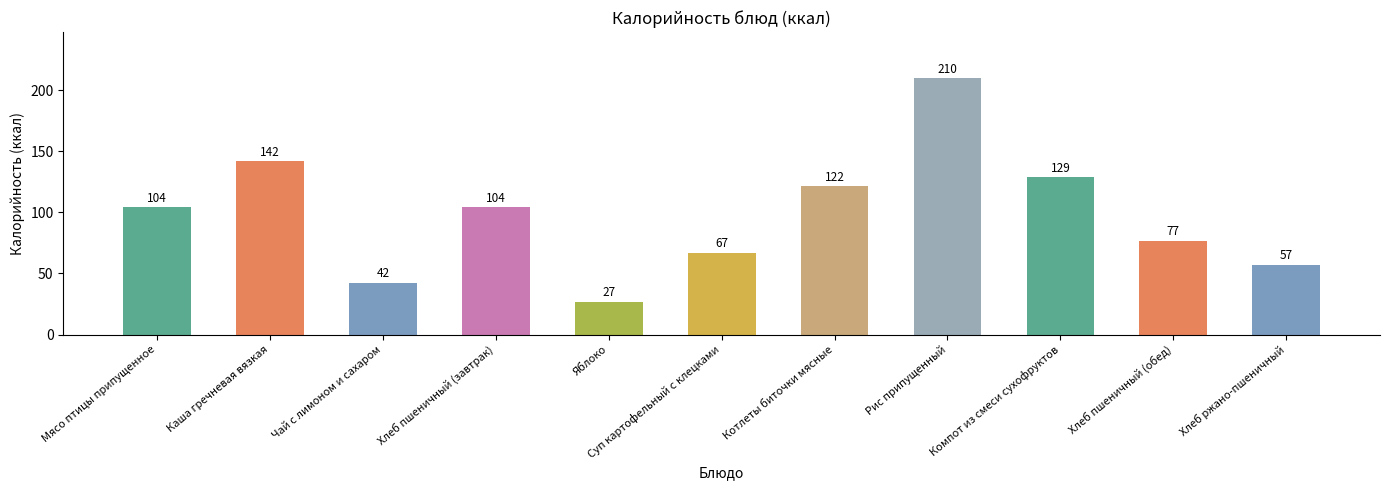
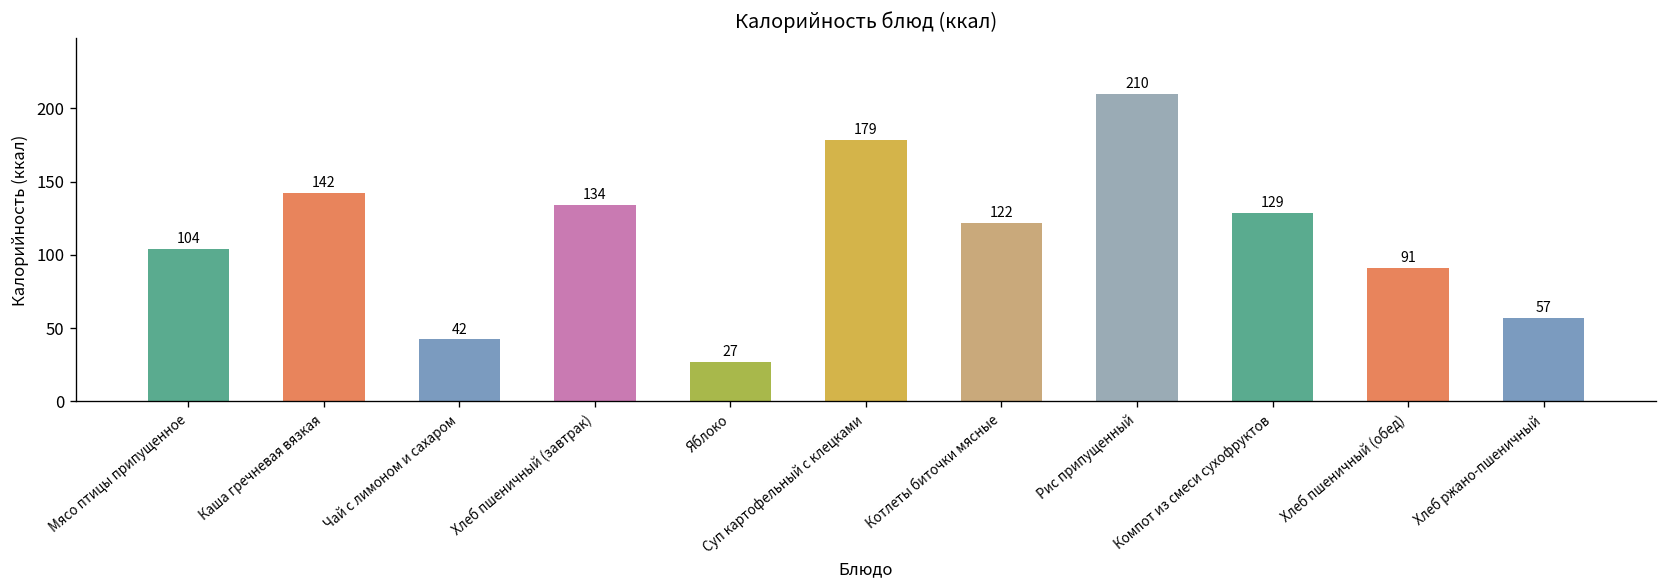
Хлеб пшеничный (завтрак): 104 -> 134
Суп картофельный с клецками: 67 -> 179
Хлеб пшеничный (обед): 77 -> 91
